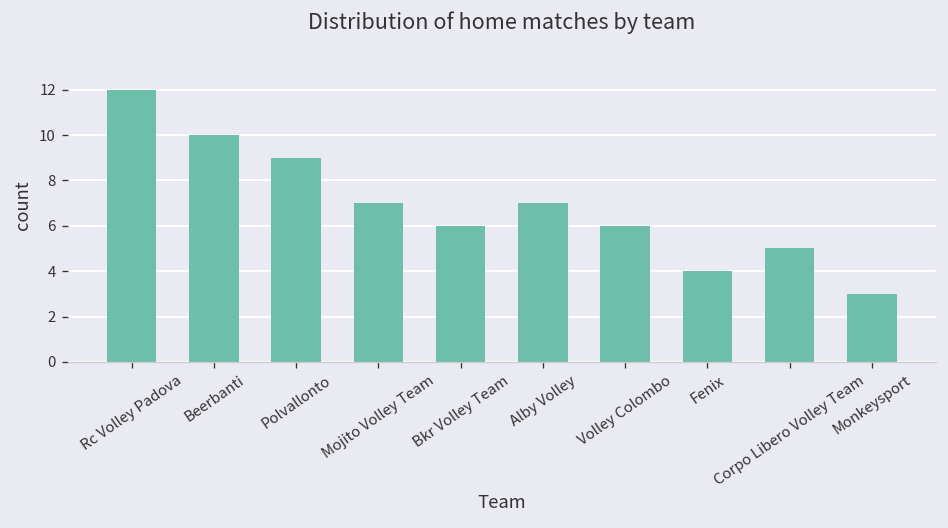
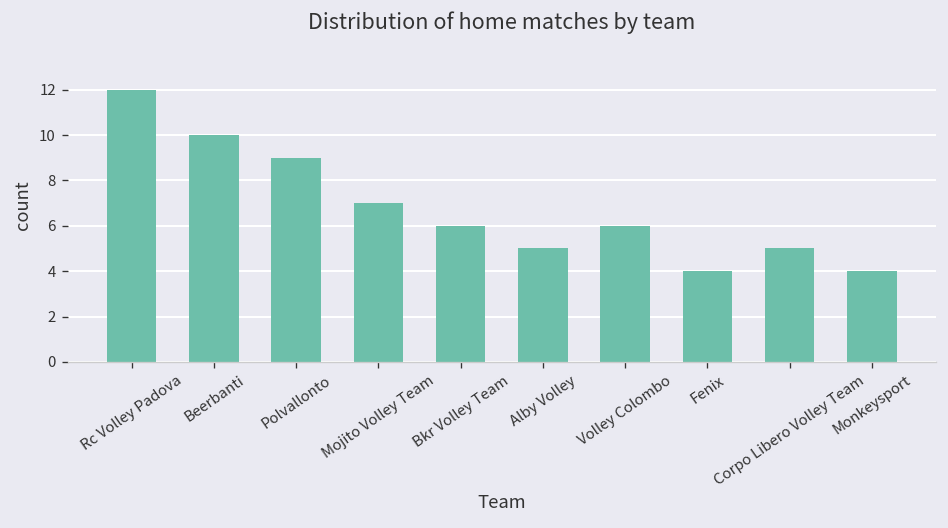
Alby Volley: 7 -> 5
Monkeysport: 3 -> 4
